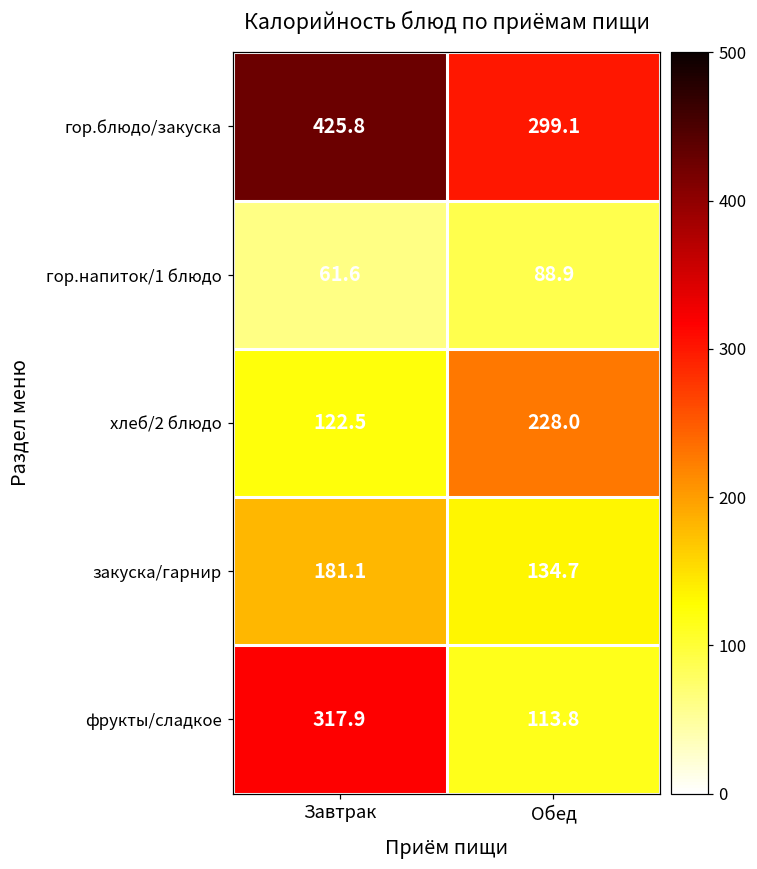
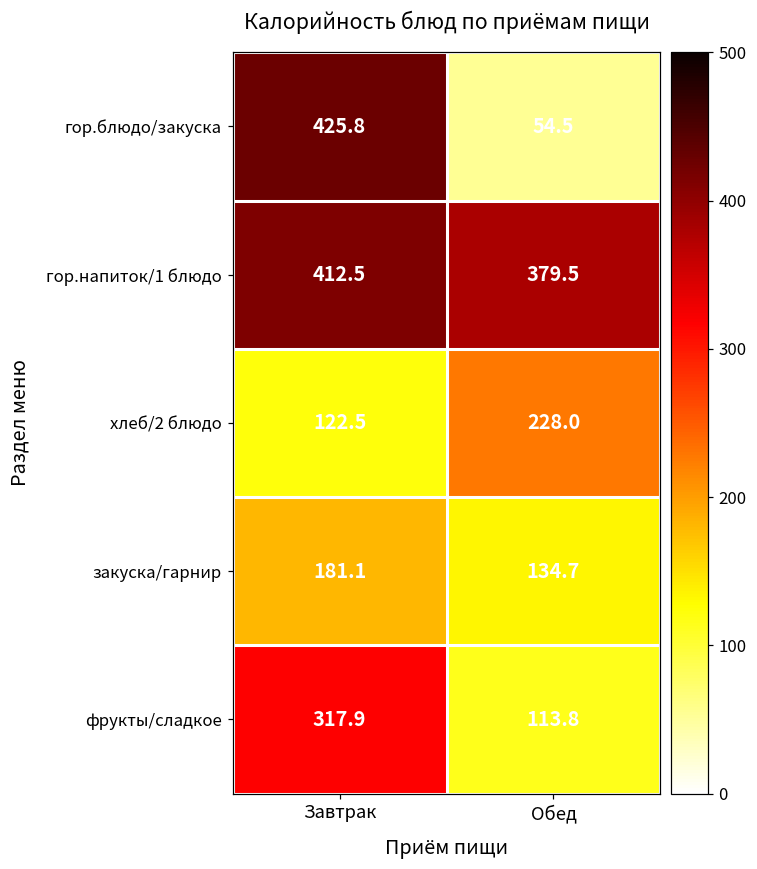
гор.блюдо/закуска, Обед: 299.1 -> 54.5
гор.напиток/1 блюдо, Завтрак: 61.6 -> 412.5
гор.напиток/1 блюдо, Обед: 88.9 -> 379.5
